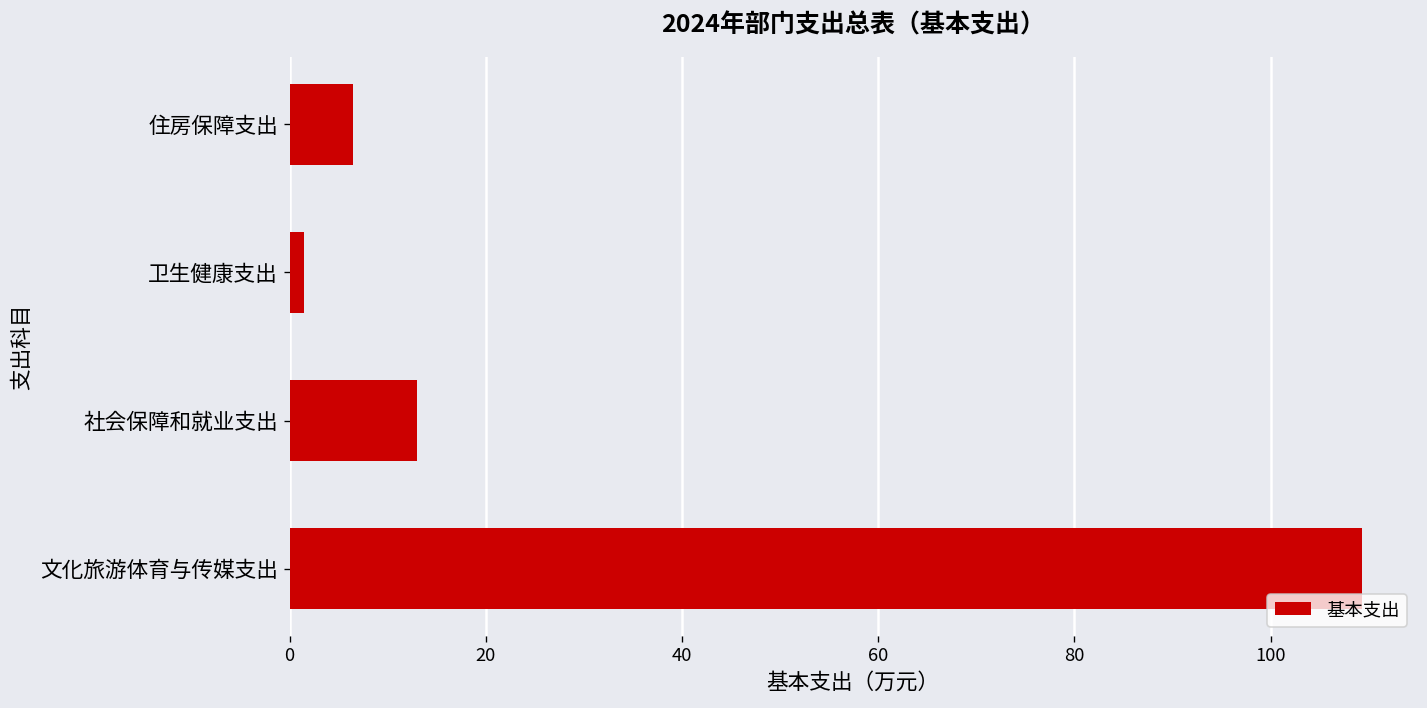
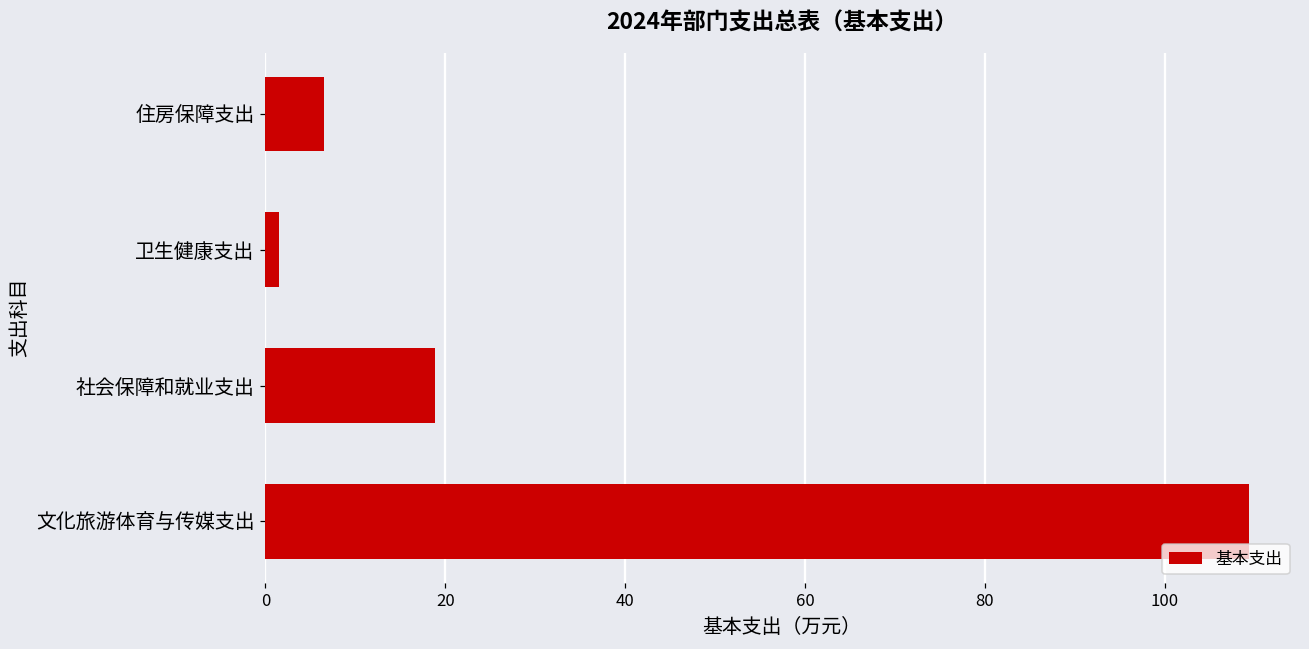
社会保障和就业支出: 13 -> 19
